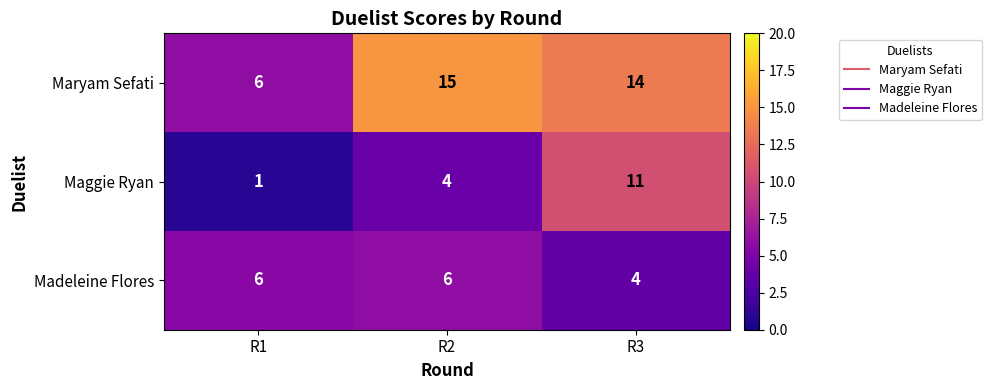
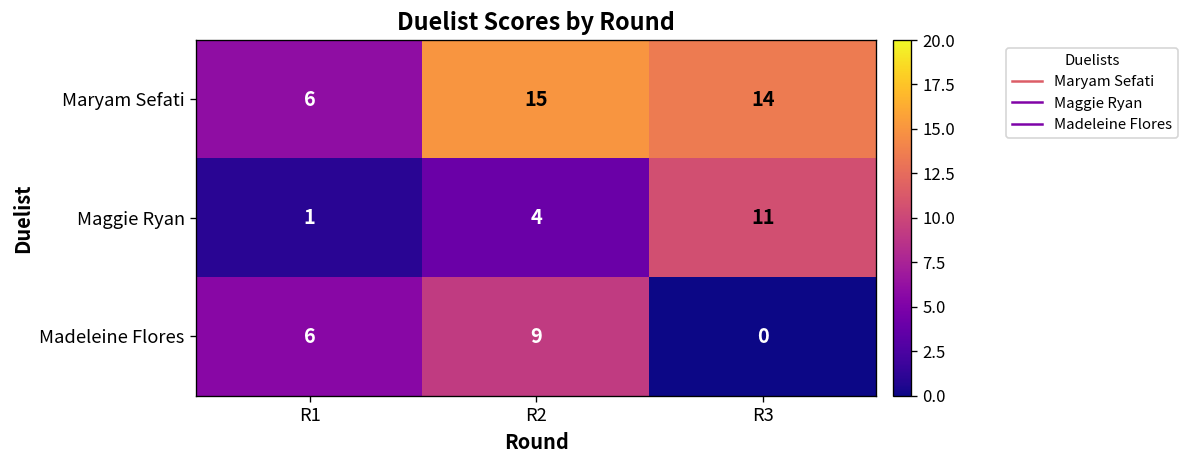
Madeleine Flores, R2: 6 -> 9
Madeleine Flores, R3: 4 -> 0
